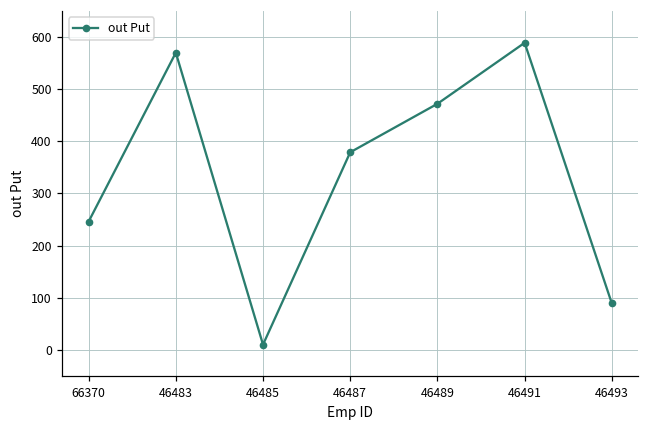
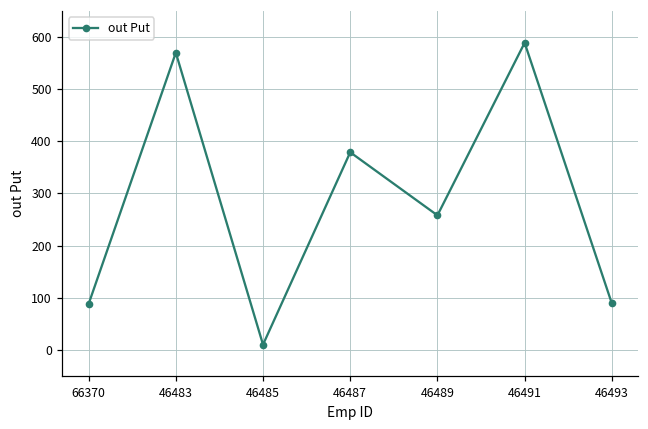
66370: 250 -> 90
46489: 470 -> 260
